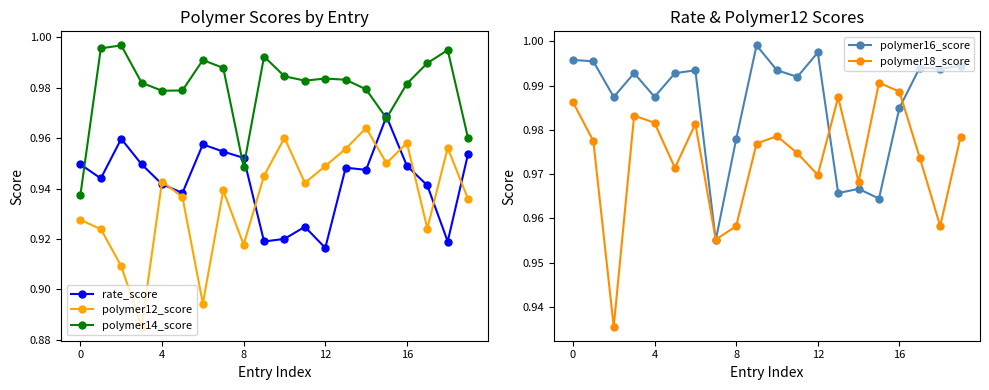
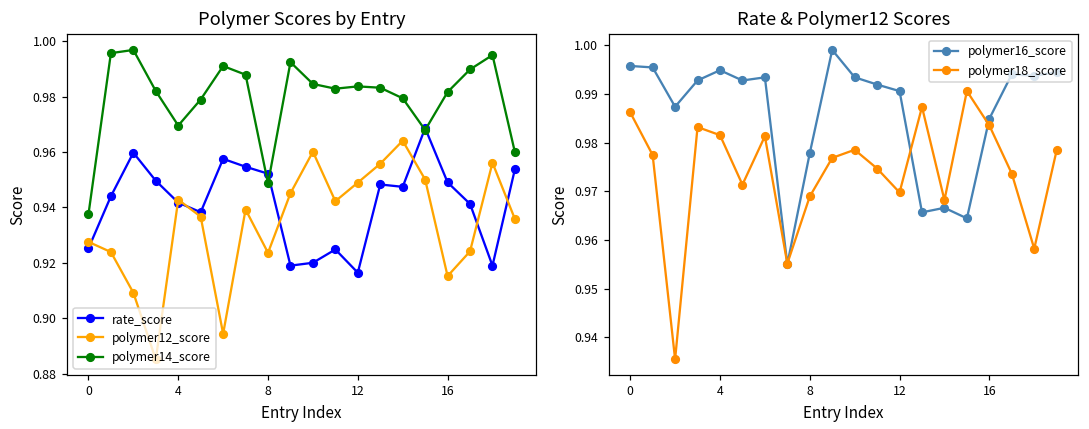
Polymer Scores by Entry, rate_score, 0: 0.950 -> 0.925
Polymer Scores by Entry, polymer14_score, 4: 0.979 -> 0.970
Polymer Scores by Entry, polymer12_score, 8: 0.918 -> 0.924
Polymer Scores by Entry, polymer12_score, 16: 0.958 -> 0.915
Rate & Polymer12 Scores, polymer16_score, 4: 0.987 -> 0.995
Rate & Polymer12 Scores, polymer18_score, 8: 0.958 -> 0.969
Rate & Polymer12 Scores, polymer16_score, 12: 0.997 -> 0.991
Rate & Polymer12 Scores, polymer18_score, 16: 0.989 -> 0.984
